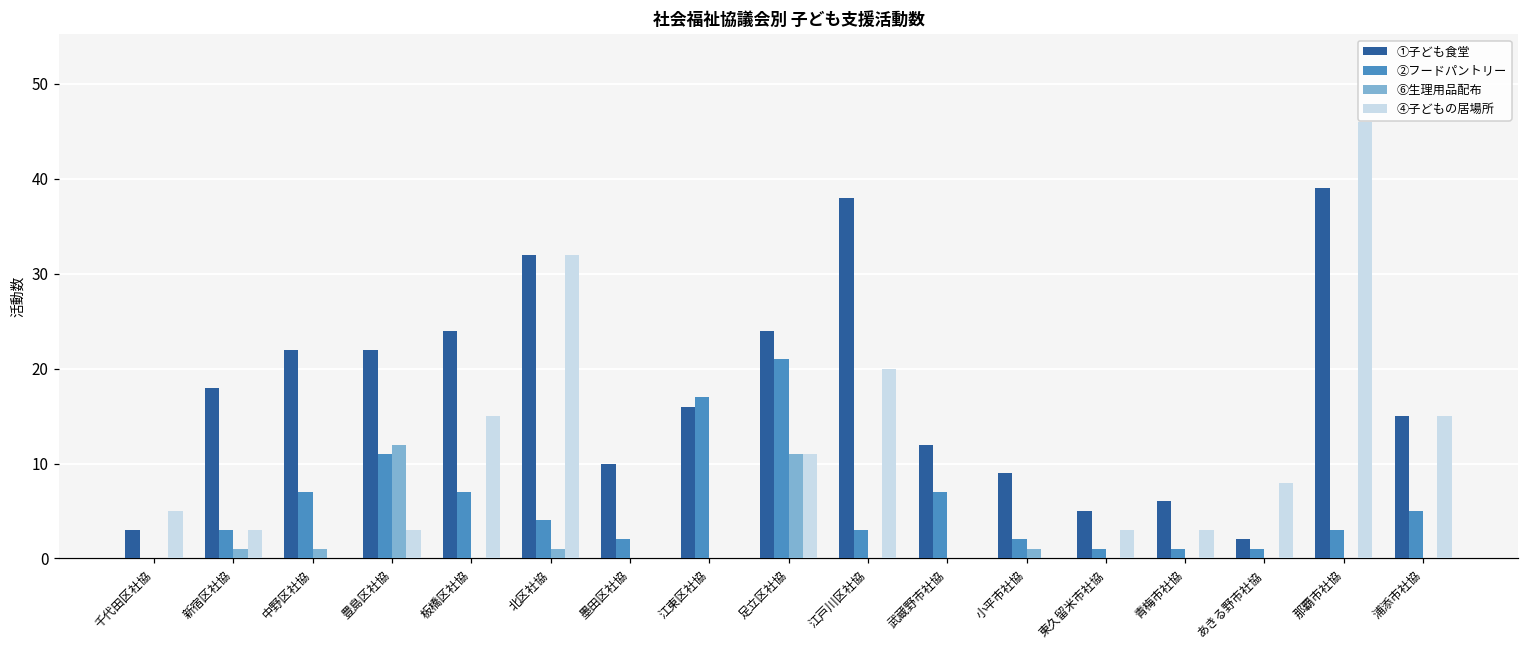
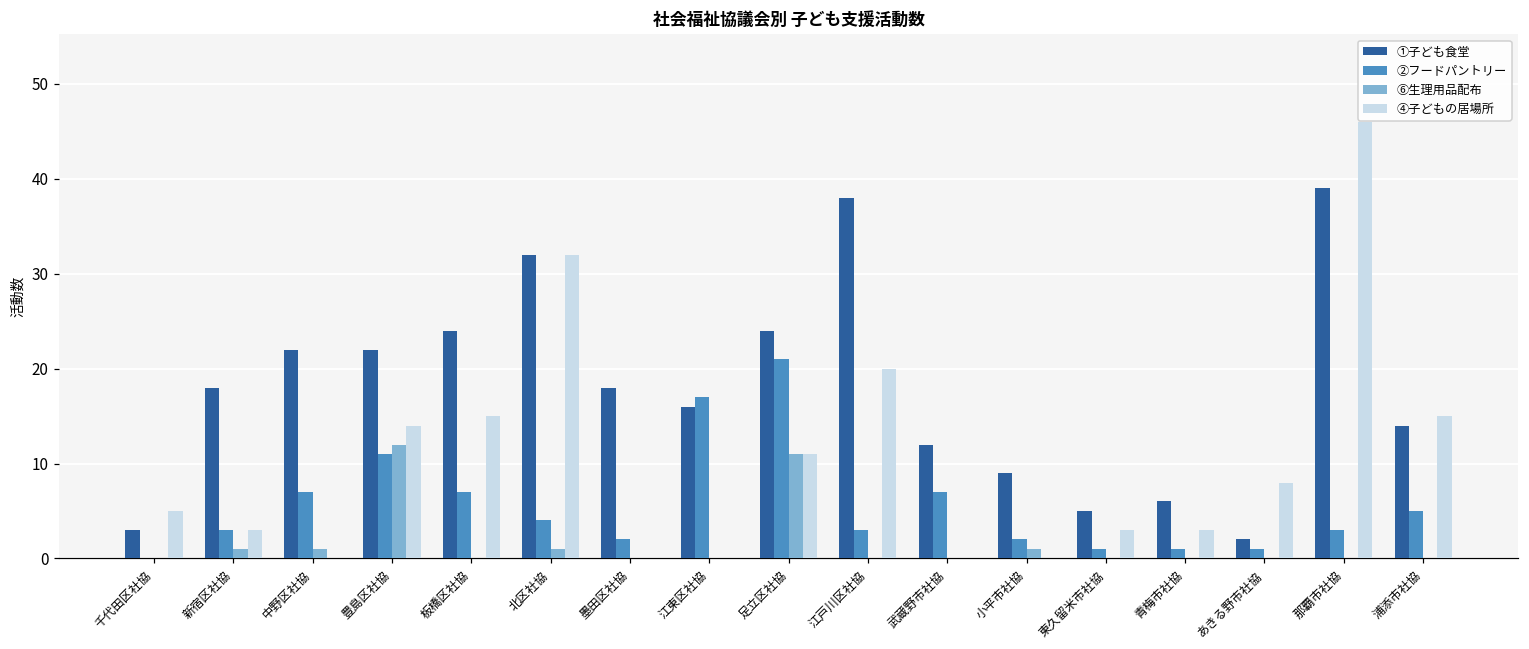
④子どもの居場所, 豊島区社協: 3 -> 14
①子ども食堂, 墨田区社協: 10 -> 18
①子ども食堂, 浦添市社協: 15 -> 14
